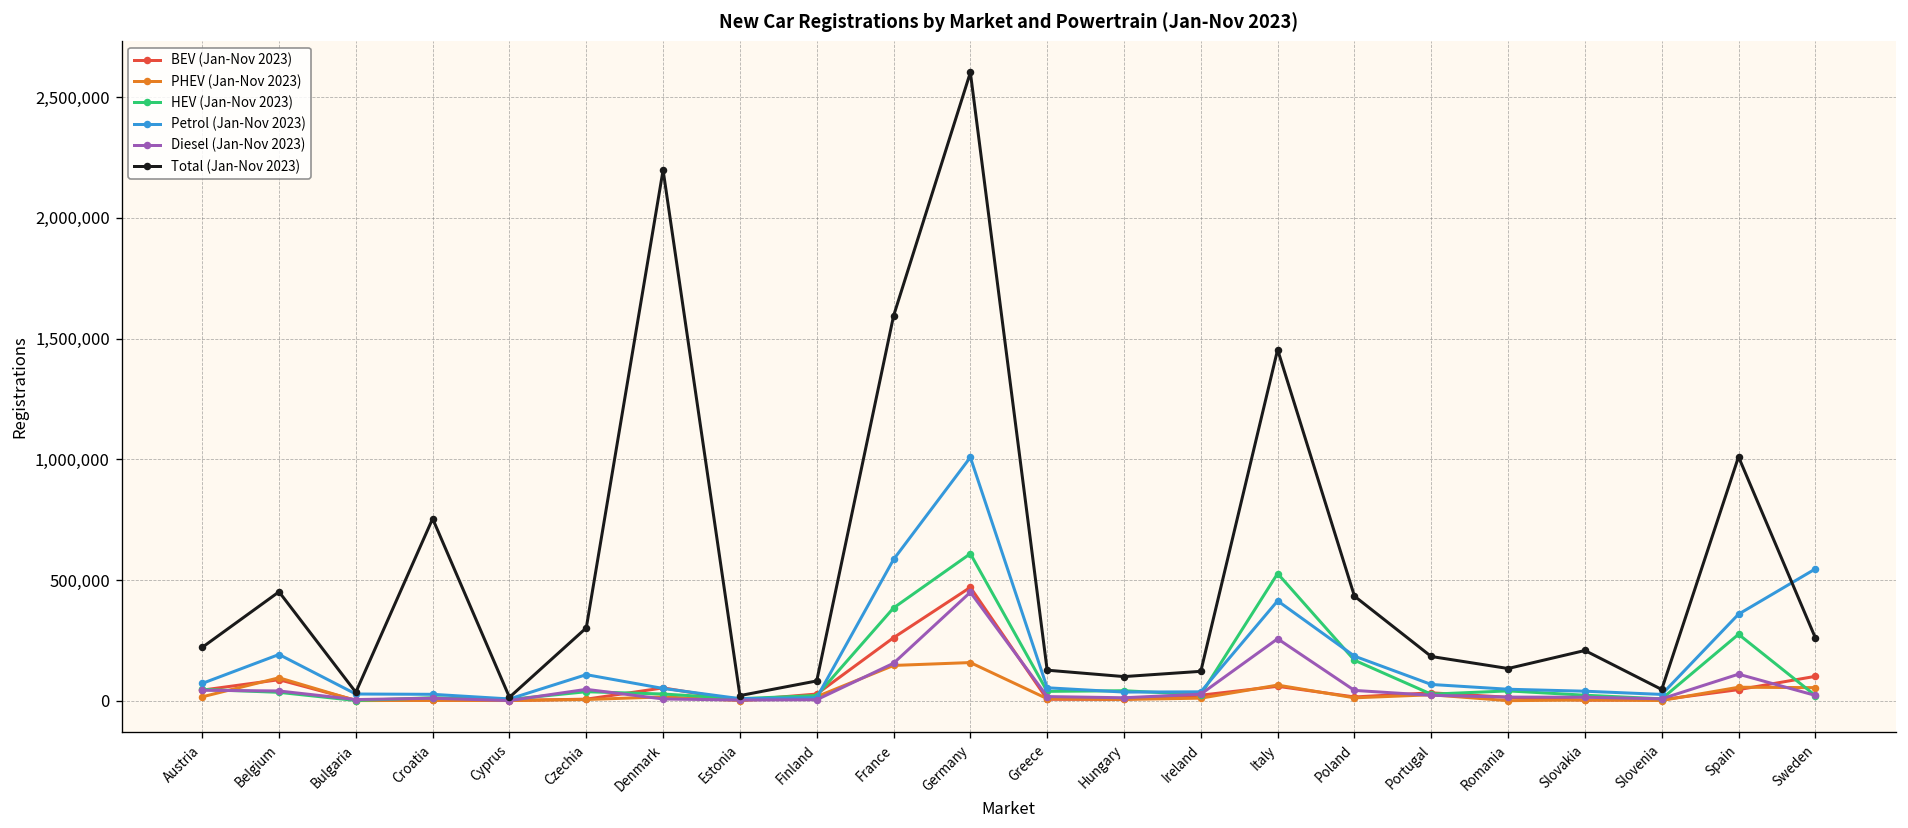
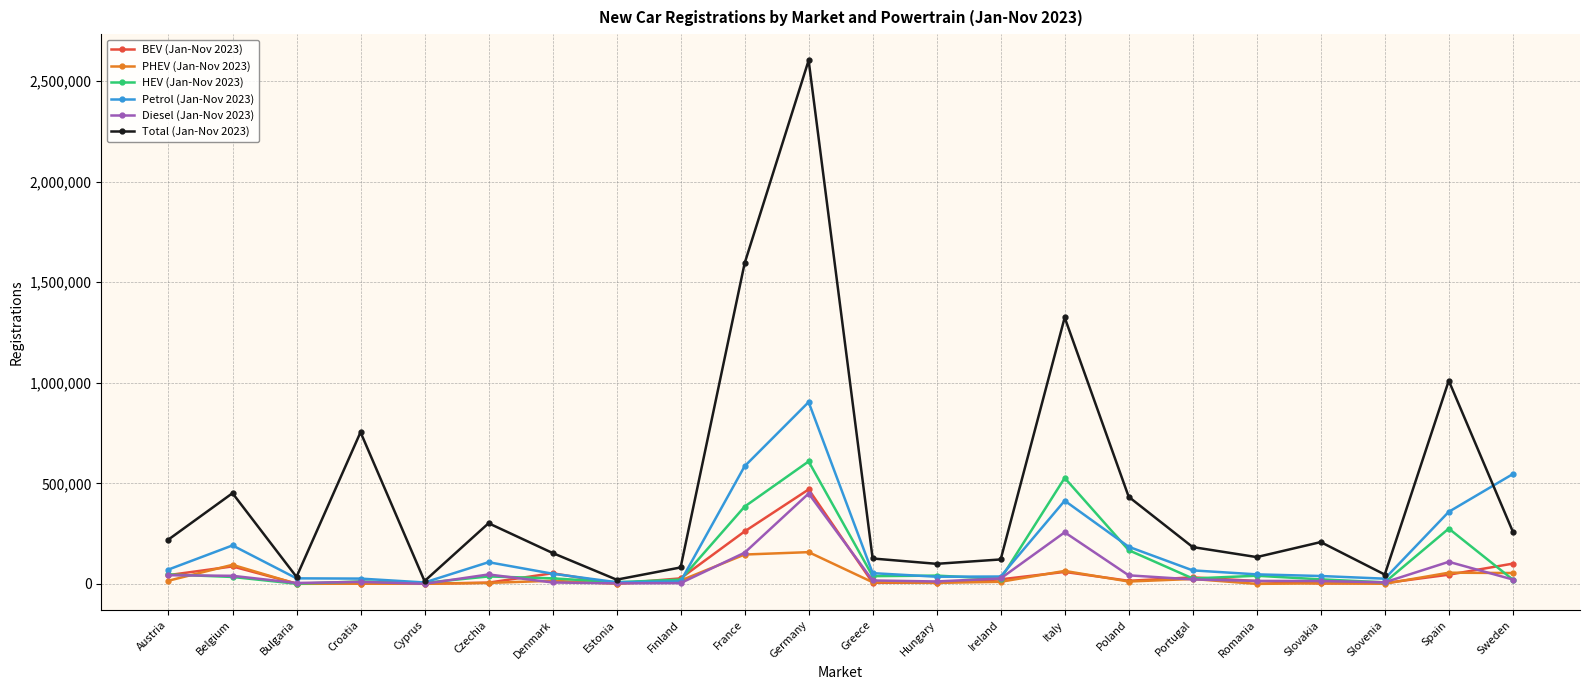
Total (Jan-Nov 2023), Denmark: 2,200,000 -> 150,000
Petrol (Jan-Nov 2023), Germany: 1,010,000 -> 900,000
Total (Jan-Nov 2023), Italy: 1,450,000 -> 1,320,000
